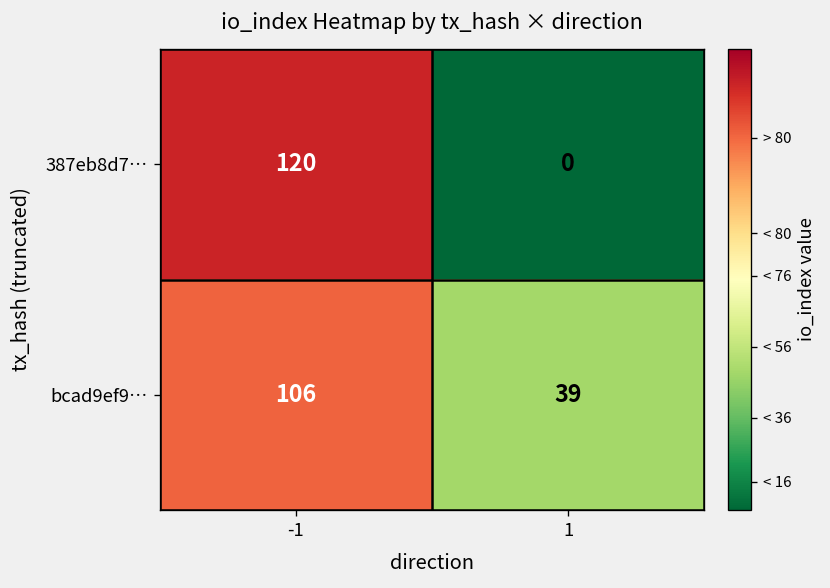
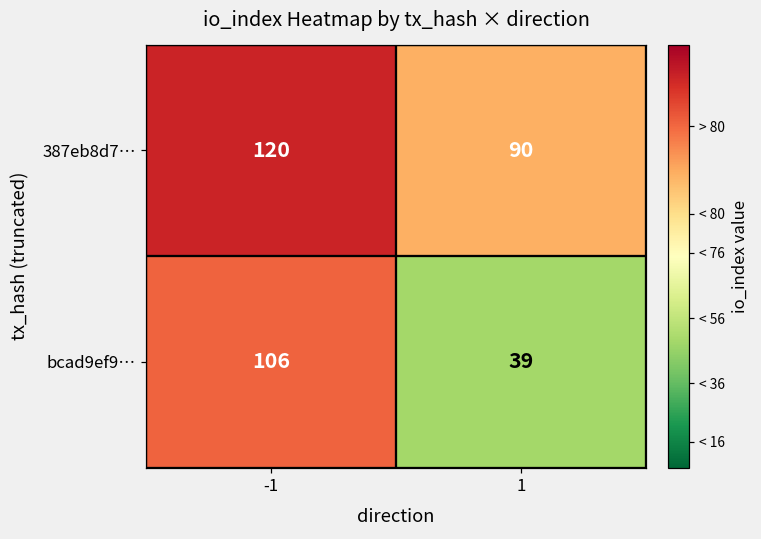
387eb8d7…, 1: 0 -> 90
